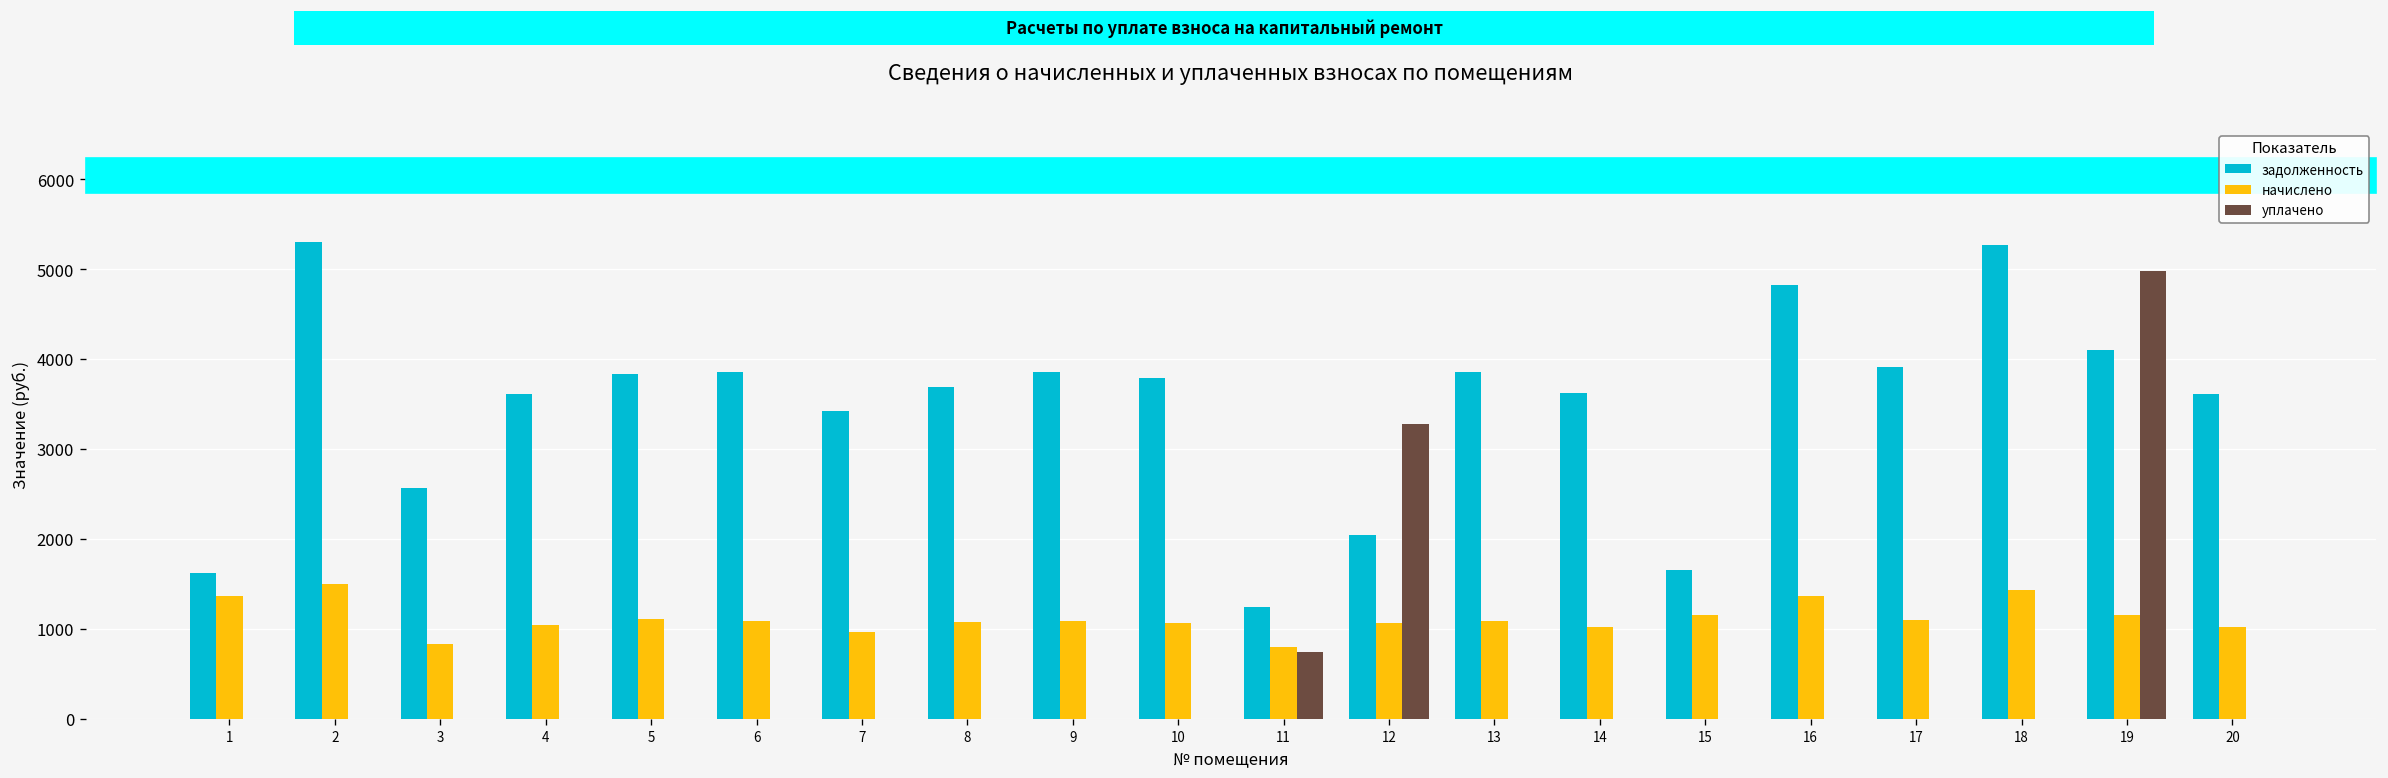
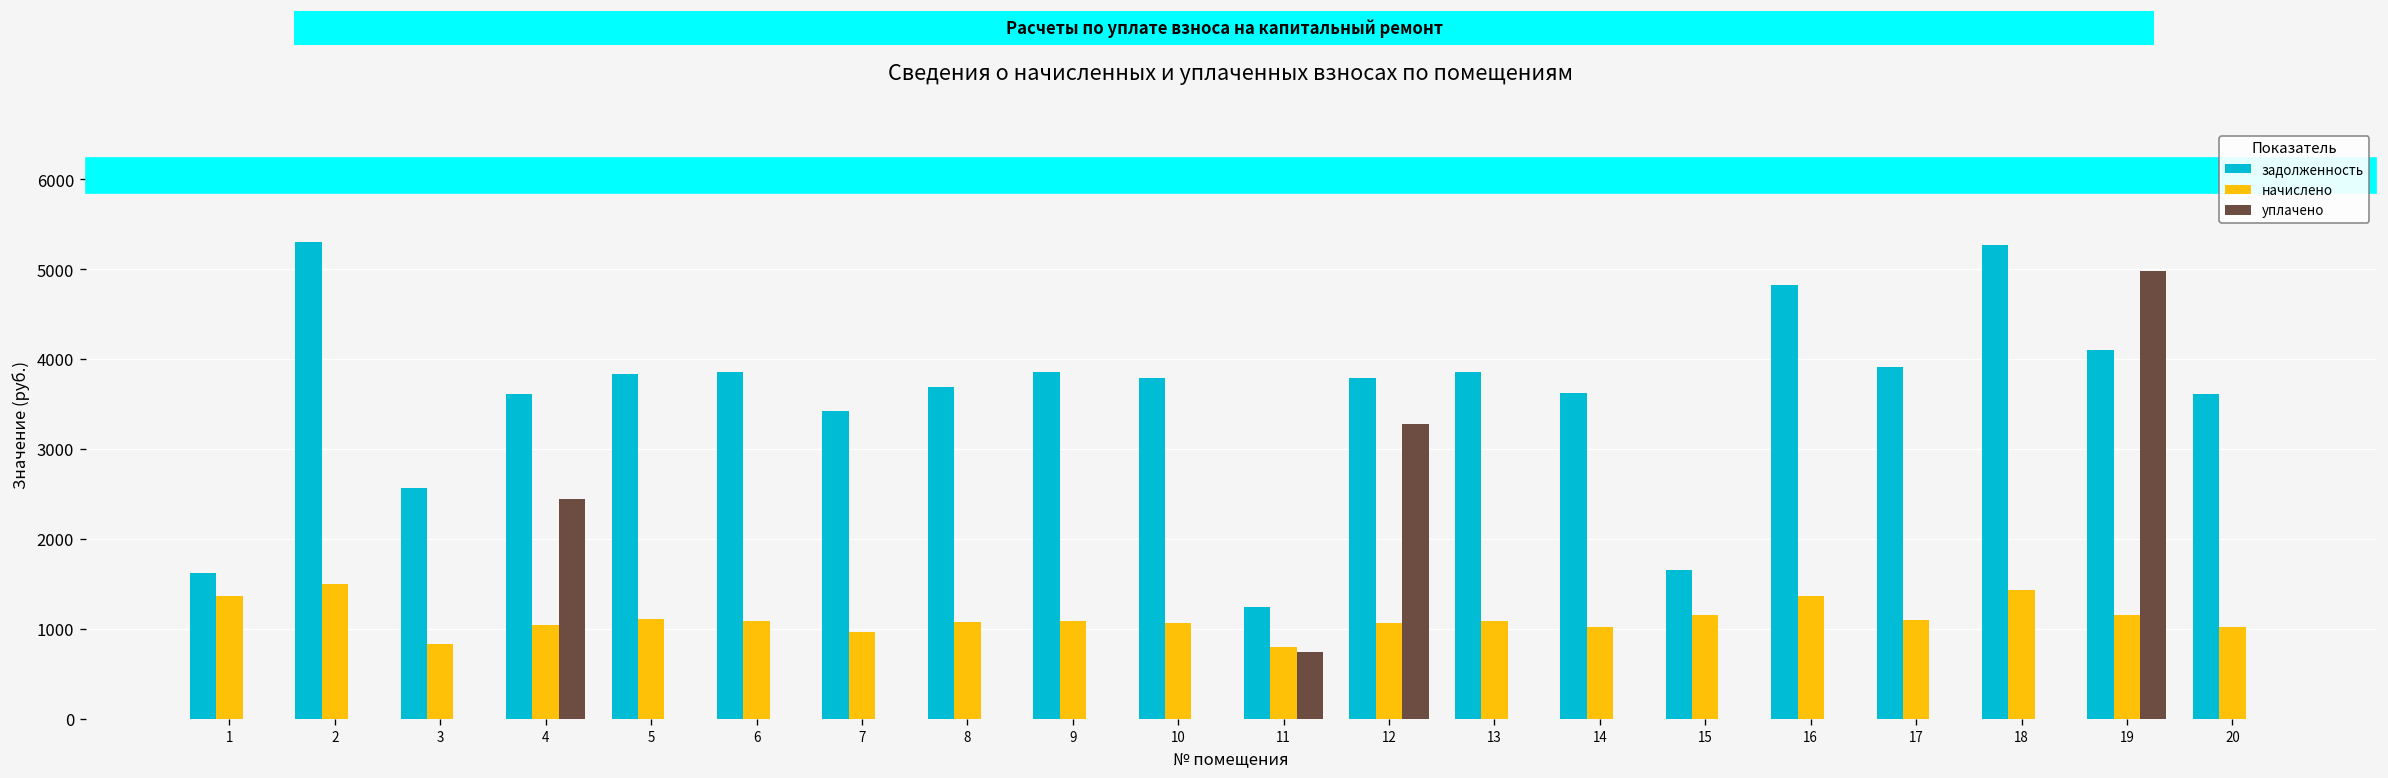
уплачено, 4: 0 -> 2400
задолженность, 12: 2000 -> 3800
